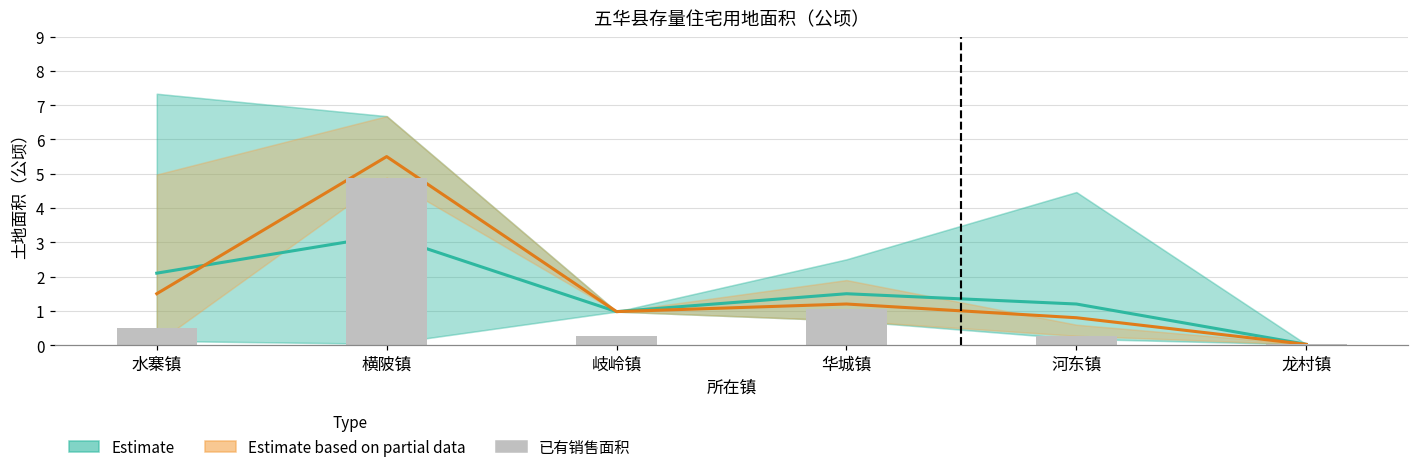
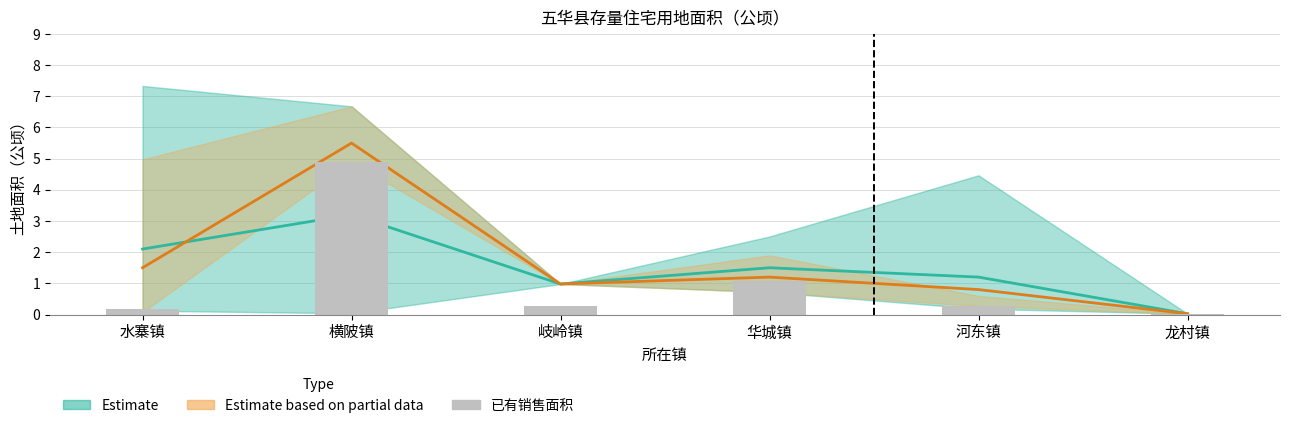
已有销售面积, 水寨镇: 0.5 -> 0.2
